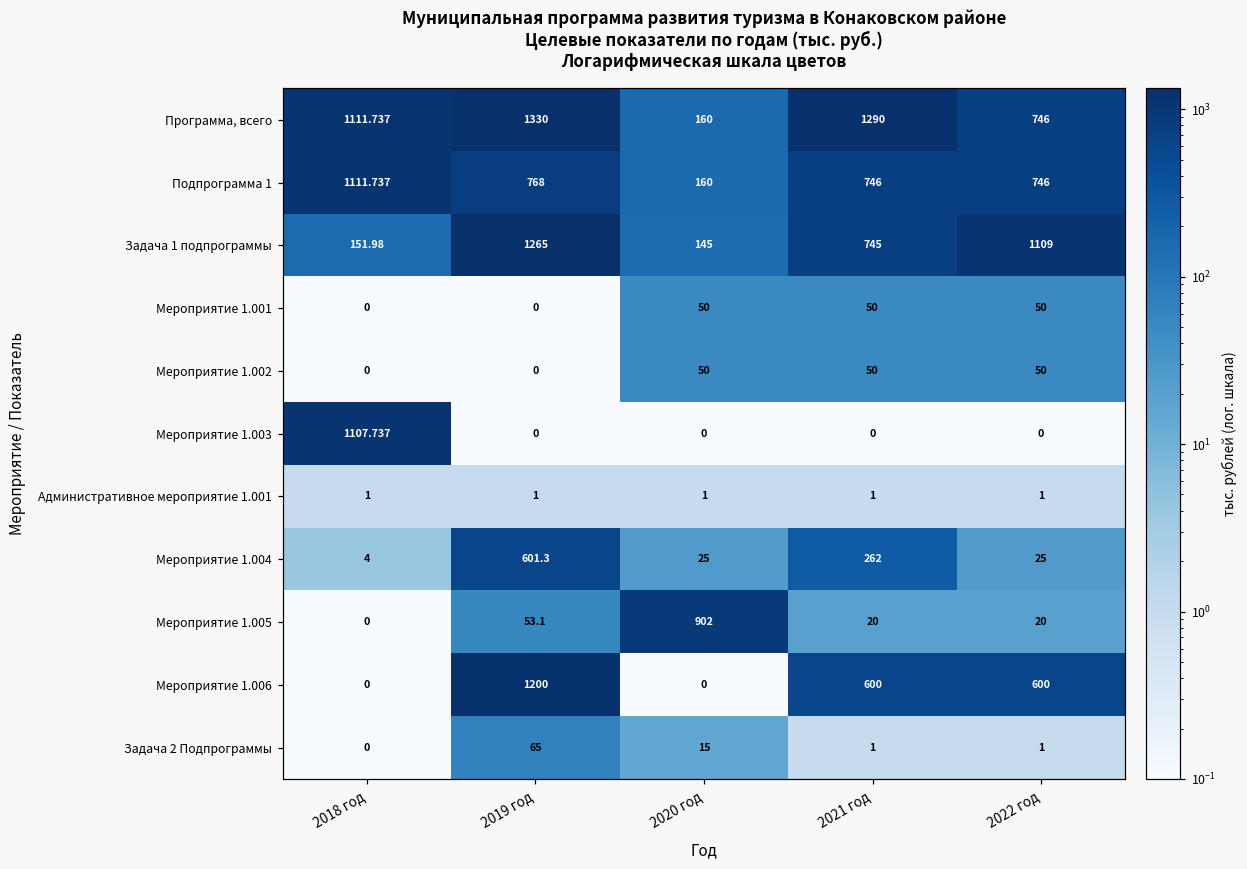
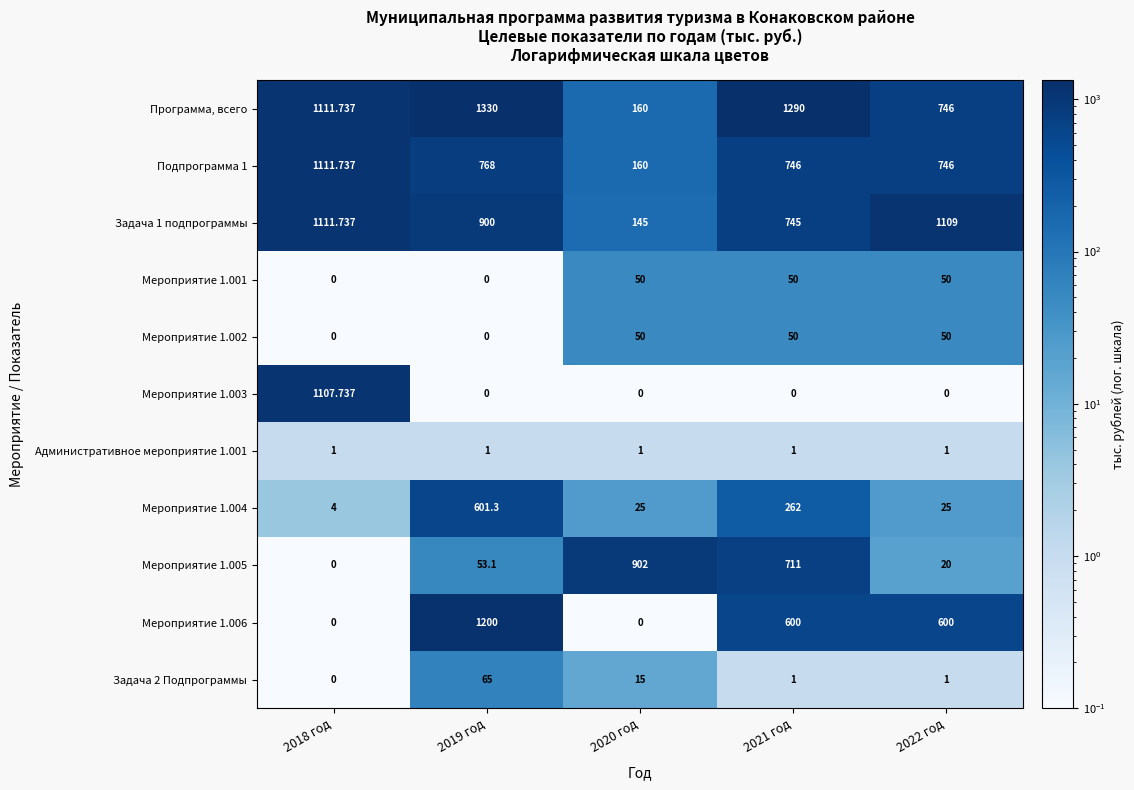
Задача 1 подпрограммы, 2018 год: 151.98 -> 1111.737
Задача 1 подпрограммы, 2019 год: 1265 -> 900
Мероприятие 1.005, 2021 год: 20 -> 711
